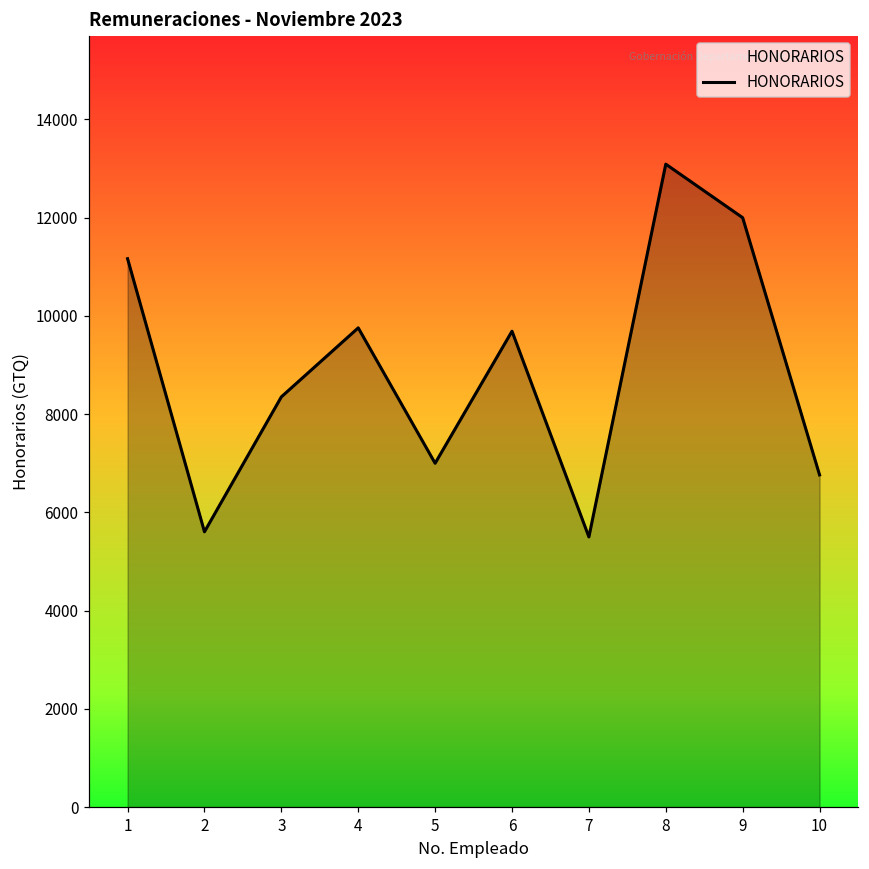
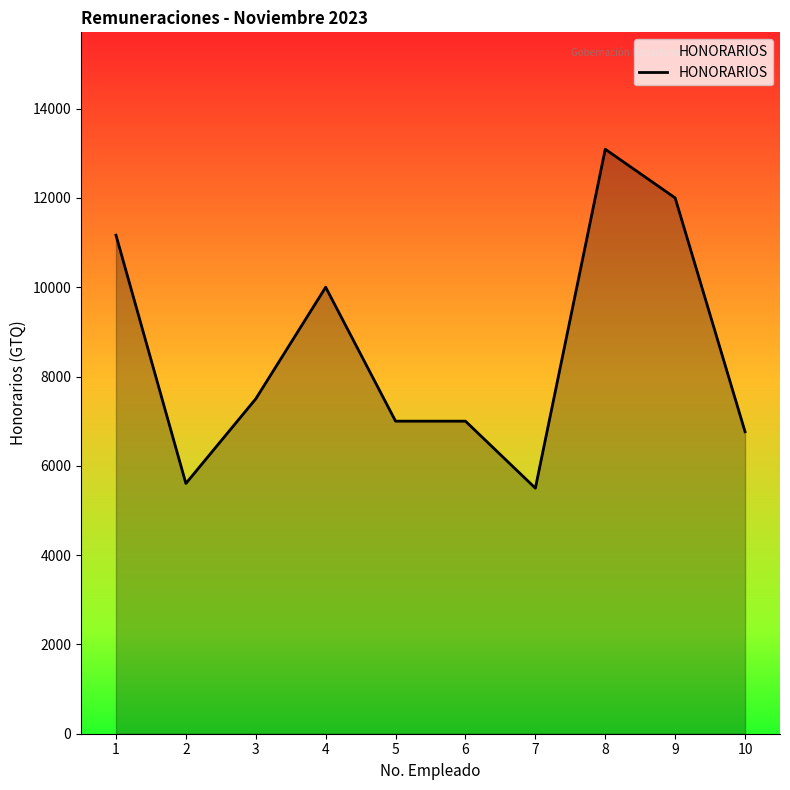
3: 8400 -> 7500
4: 9800 -> 10000
6: 9700 -> 7000
